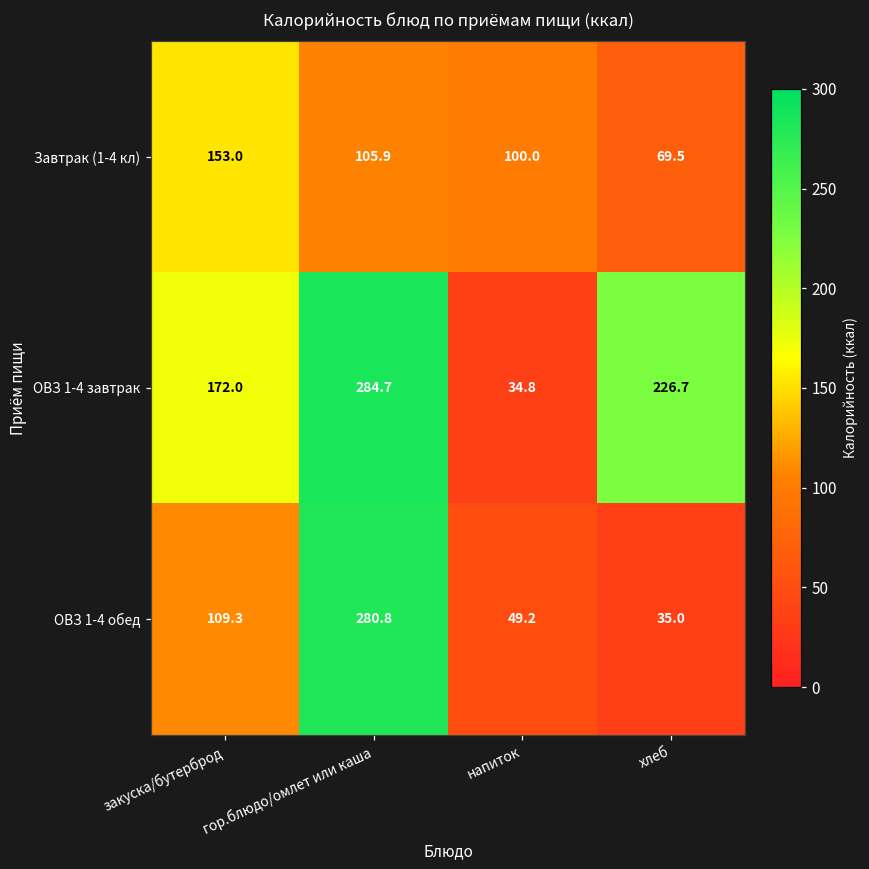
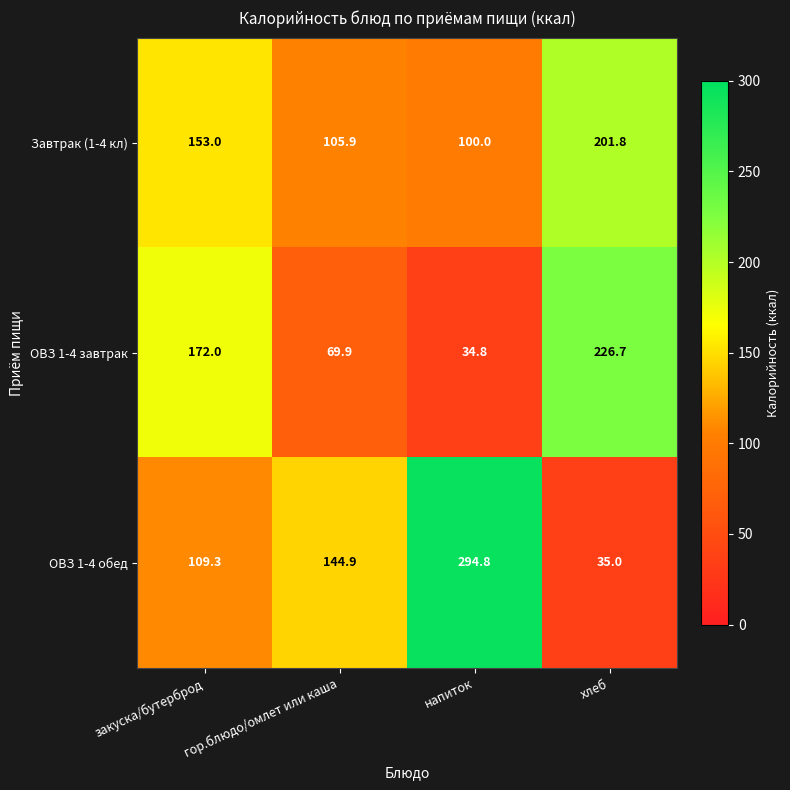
Завтрак (1-4 кл), хлеб: 69.5 -> 201.8
ОВЗ 1-4 завтрак, гор.блюдо/омлет или каша: 284.7 -> 69.9
ОВЗ 1-4 обед, гор.блюдо/омлет или каша: 280.8 -> 144.9
ОВЗ 1-4 обед, напиток: 49.2 -> 294.8
